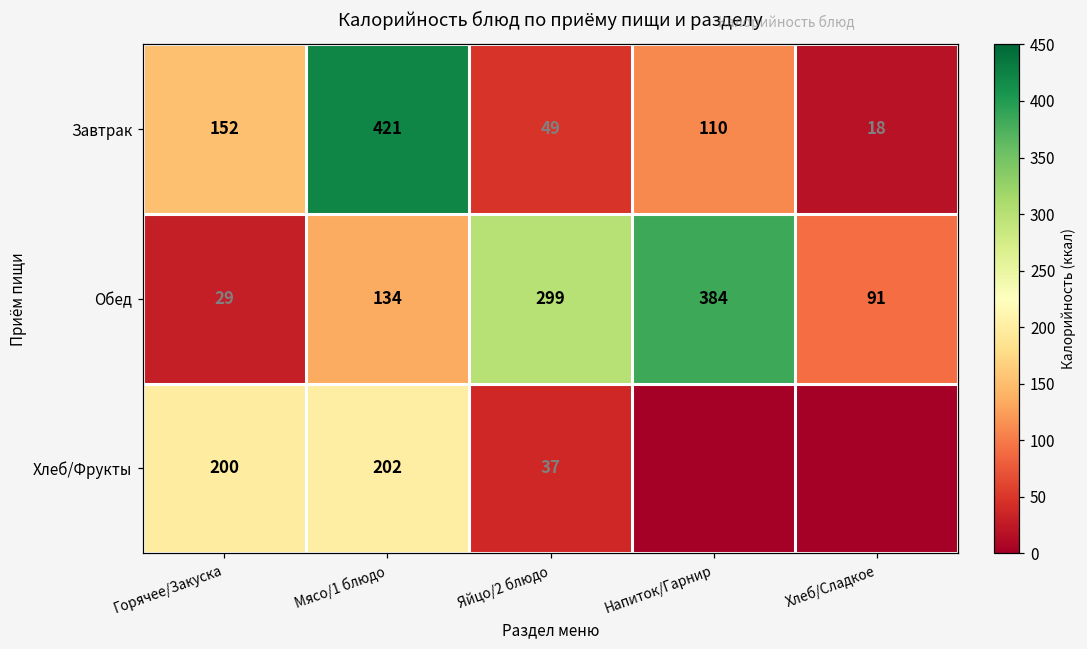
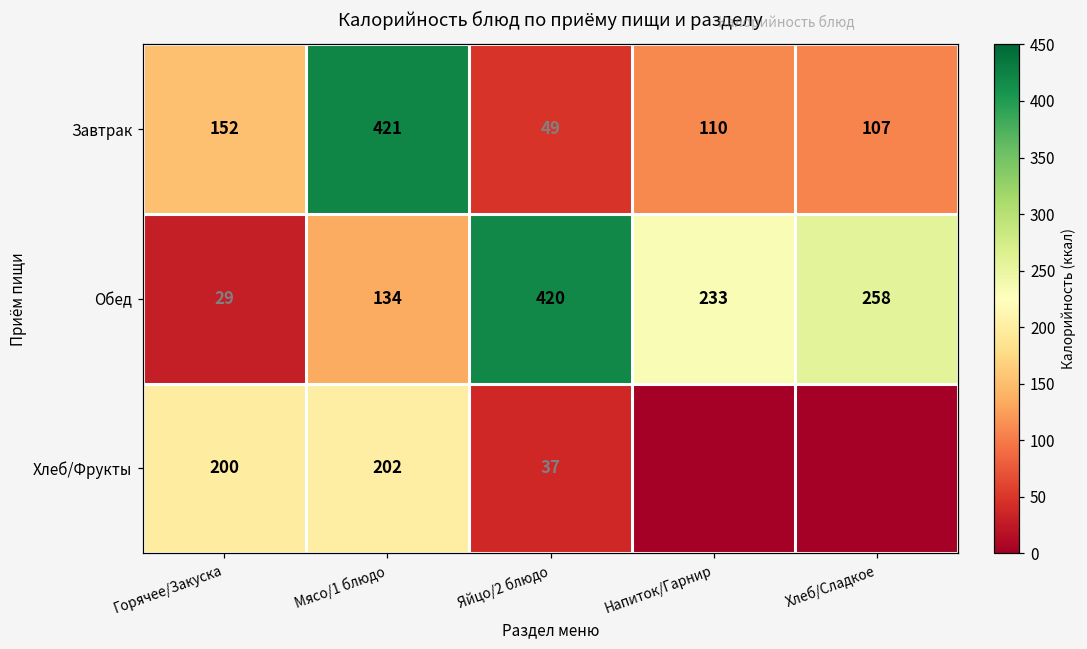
Завтрак, Хлеб/Сладкое: 18 -> 107
Обед, Яйцо/2 блюдо: 299 -> 420
Обед, Напиток/Гарнир: 384 -> 233
Обед, Хлеб/Сладкое: 91 -> 258
